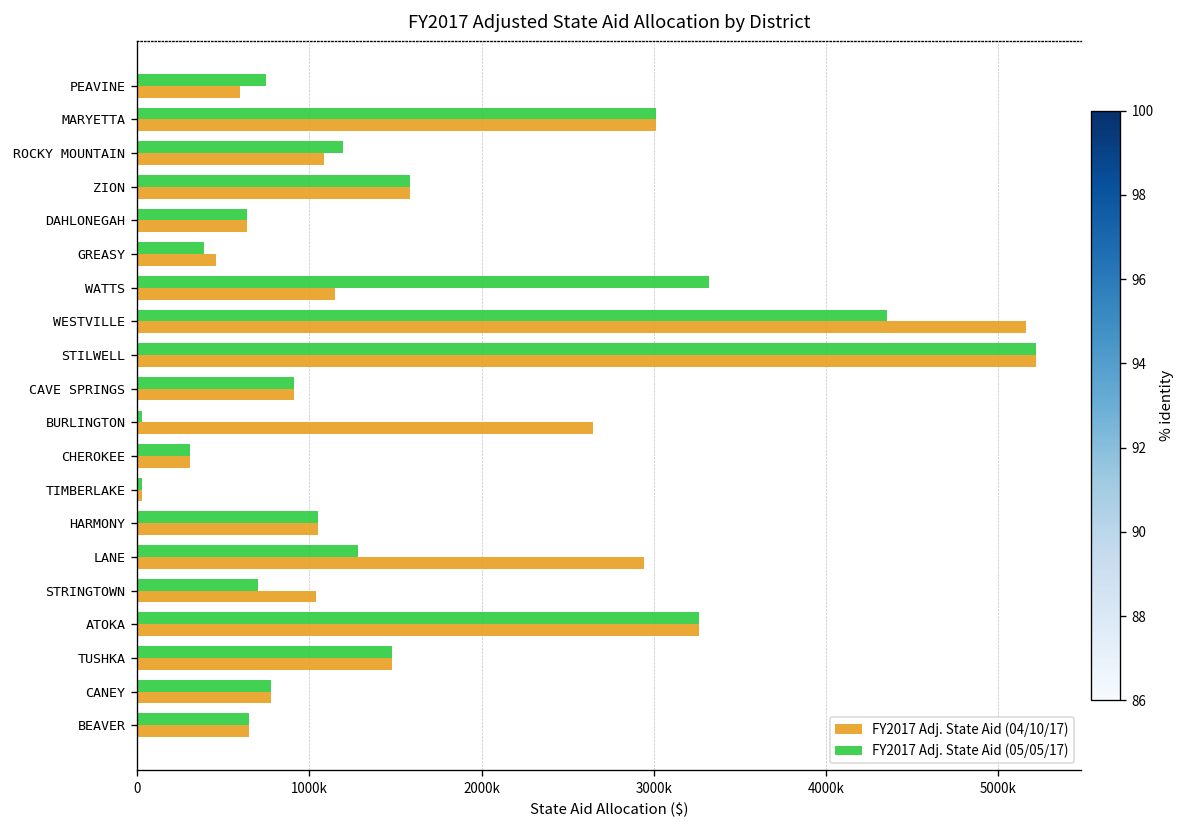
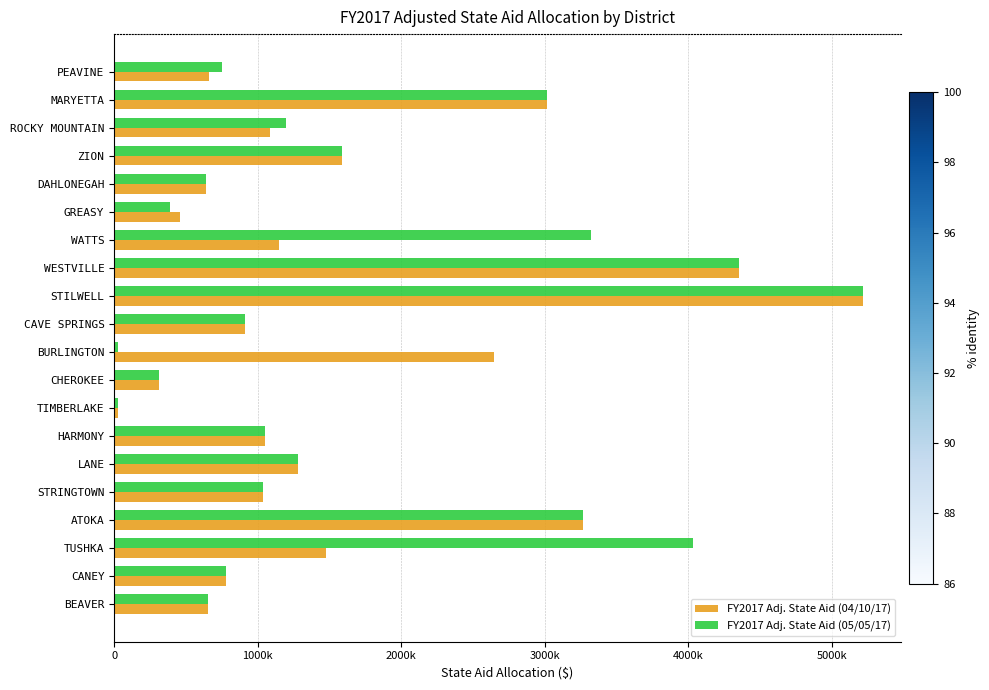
FY2017 Adj. State Aid (04/10/17), PEAVINE: 600000 -> 660000
FY2017 Adj. State Aid (04/10/17), WESTVILLE: 5160000 -> 4350000
FY2017 Adj. State Aid (04/10/17), LANE: 2950000 -> 1280000
FY2017 Adj. State Aid (05/05/17), STRINGTOWN: 700000 -> 1040000
FY2017 Adj. State Aid (05/05/17), TUSHKA: 1480000 -> 4030000
